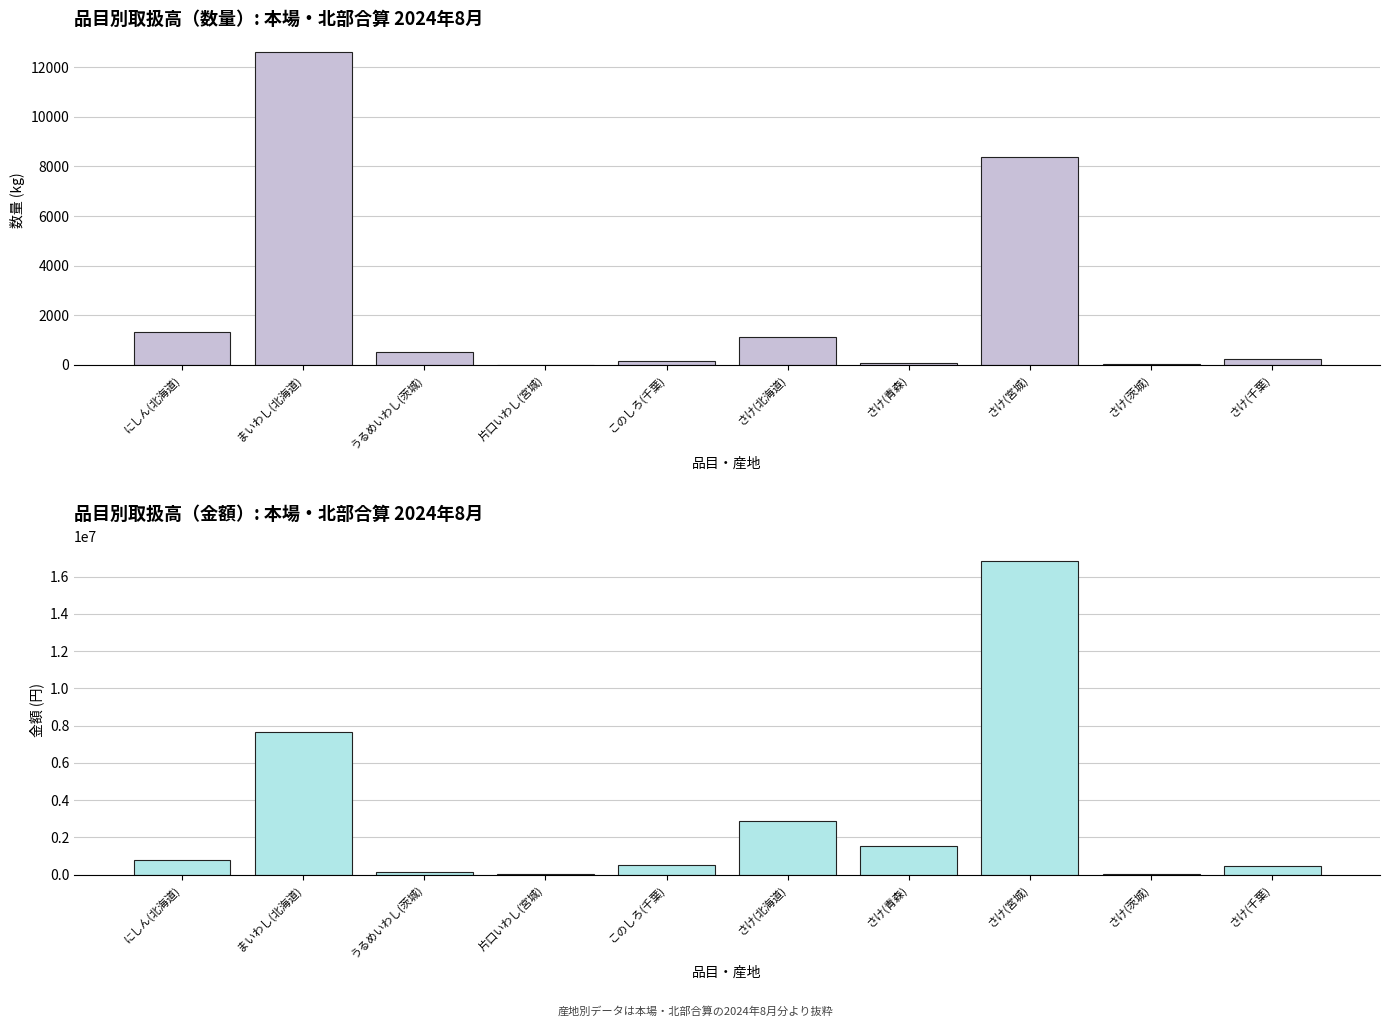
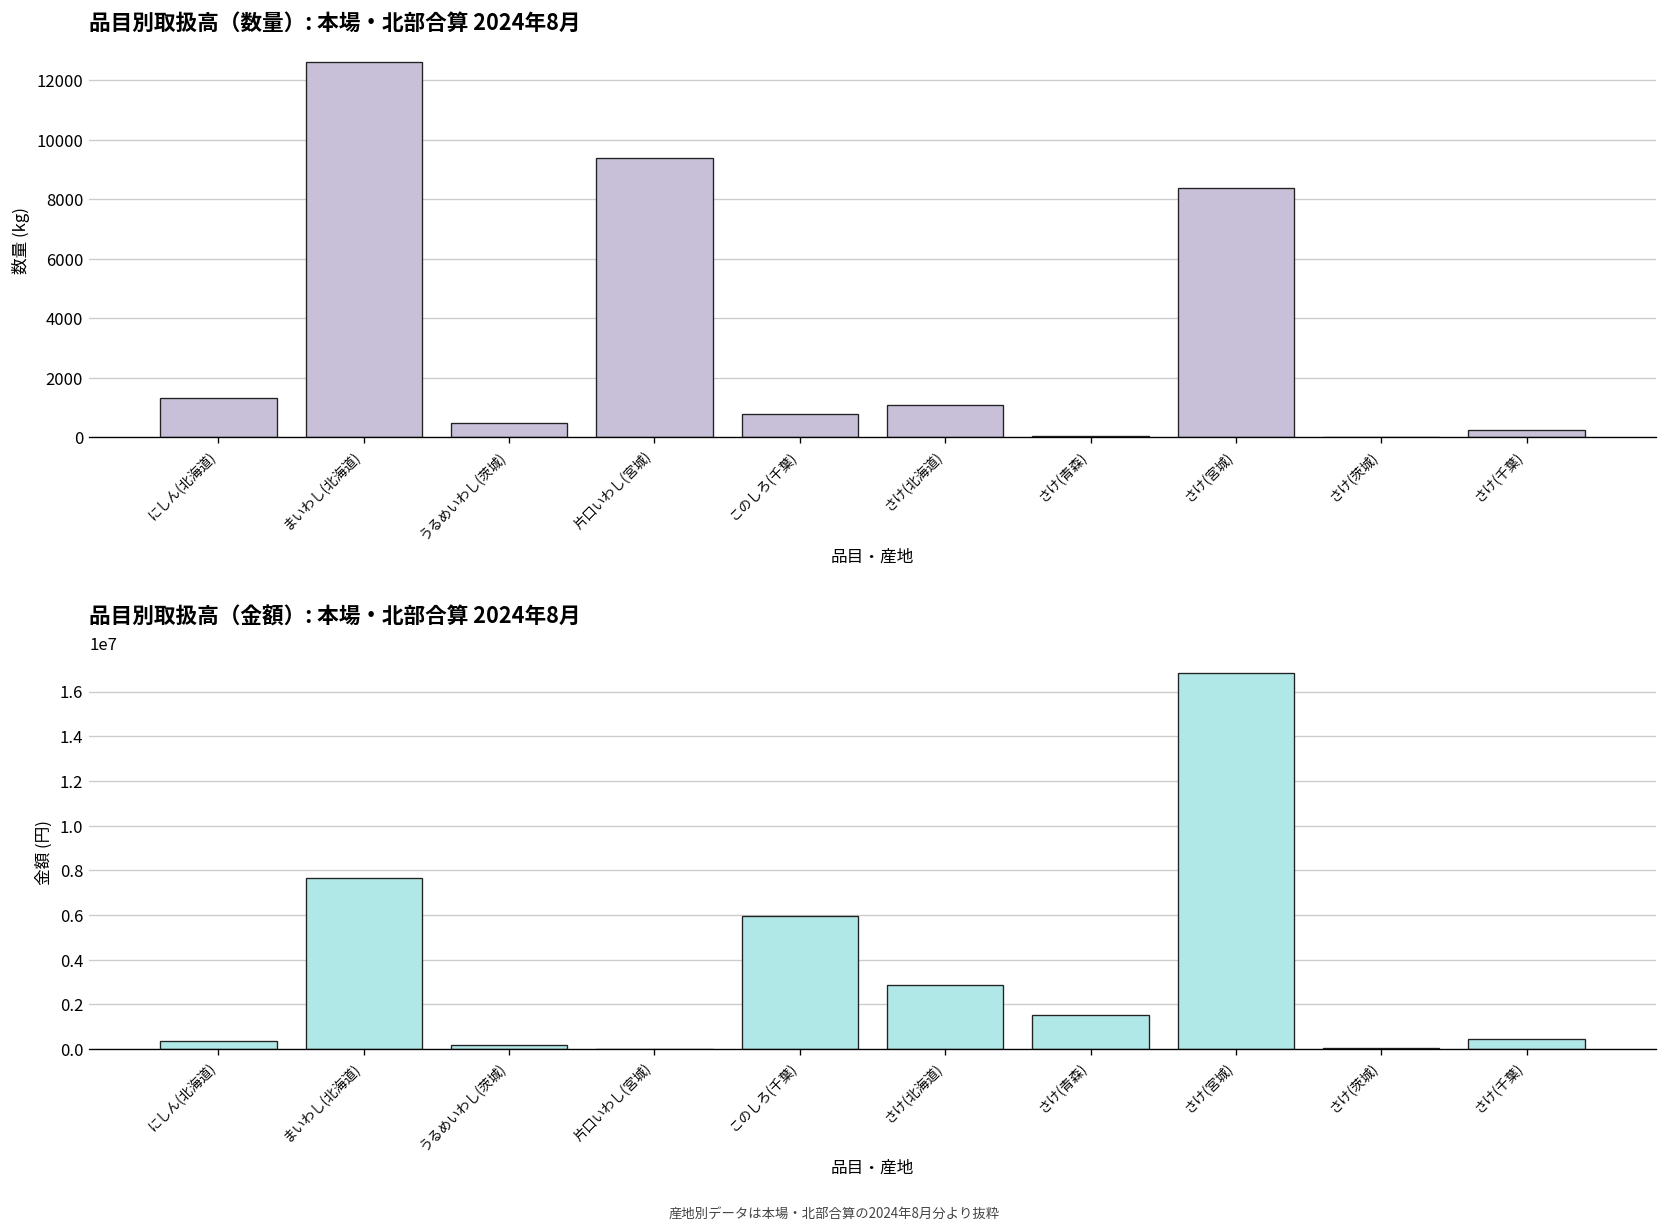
品目別取扱高（数量）: 本場・北部合算 2024年8月, 片口いわし(宮城): 0 -> 9400
品目別取扱高（数量）: 本場・北部合算 2024年8月, このしろ(千葉): 200 -> 800
品目別取扱高（金額）: 本場・北部合算 2024年8月, にしん(北海道): 800000 -> 400000
品目別取扱高（金額）: 本場・北部合算 2024年8月, このしろ(千葉): 500000 -> 6000000
